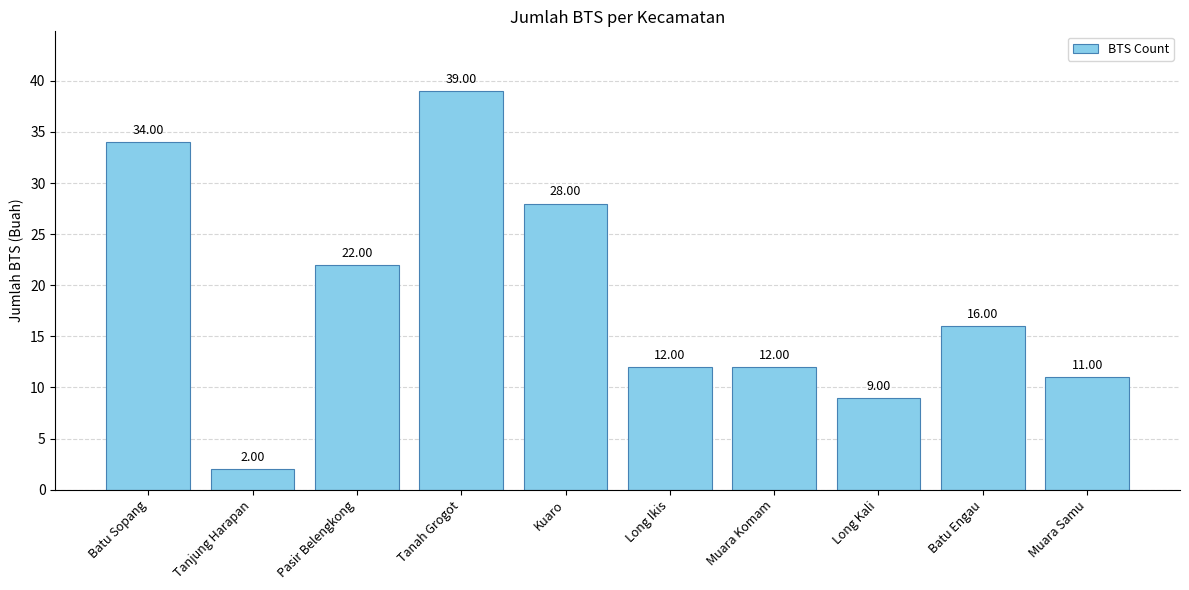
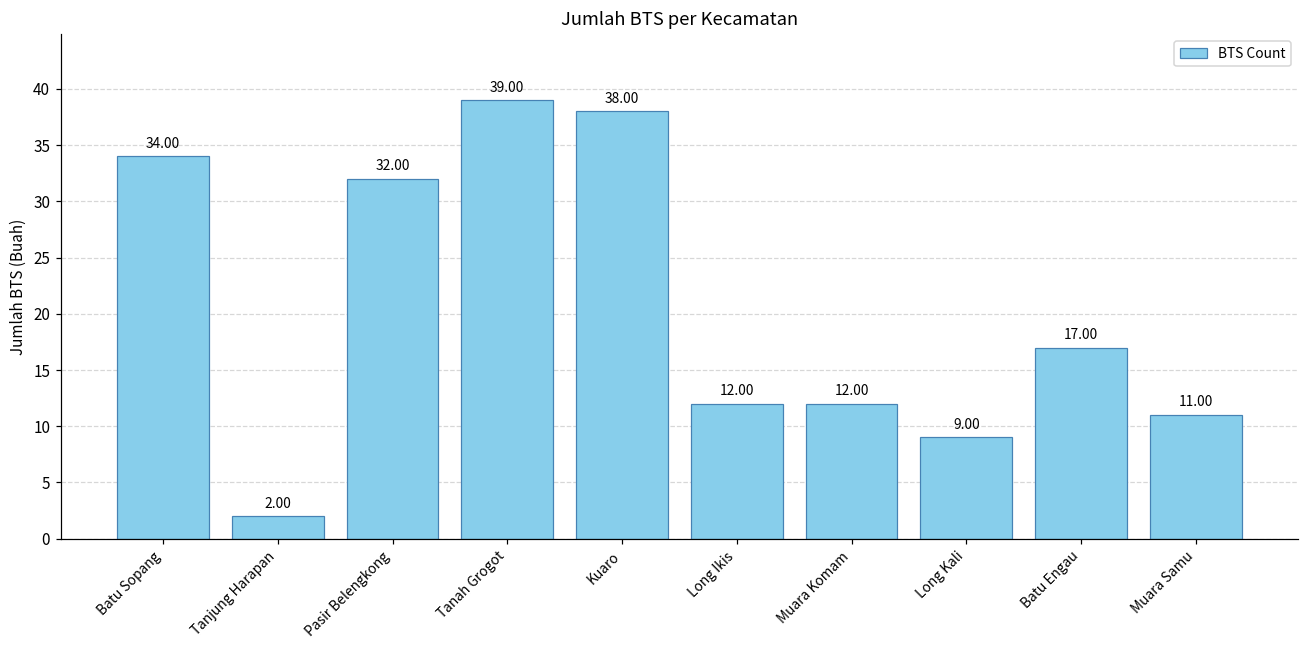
Pasir Belengkong: 22.00 -> 32.00
Kuaro: 28.00 -> 38.00
Batu Engau: 16.00 -> 17.00
